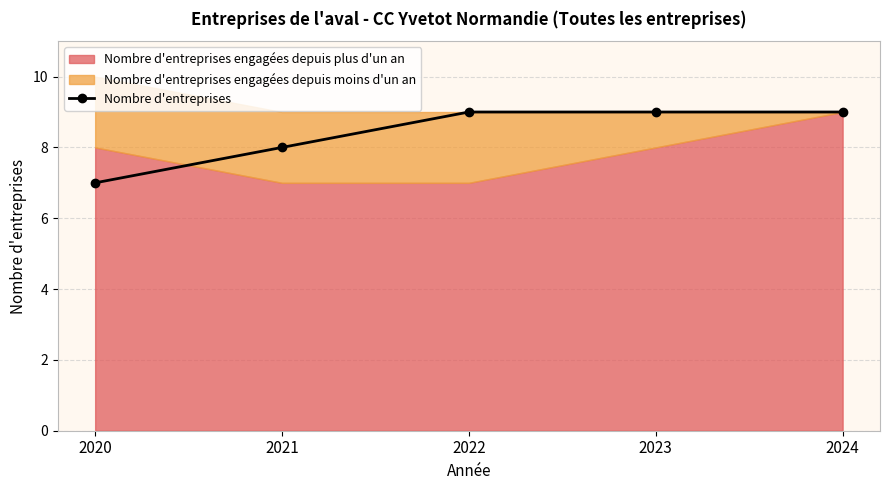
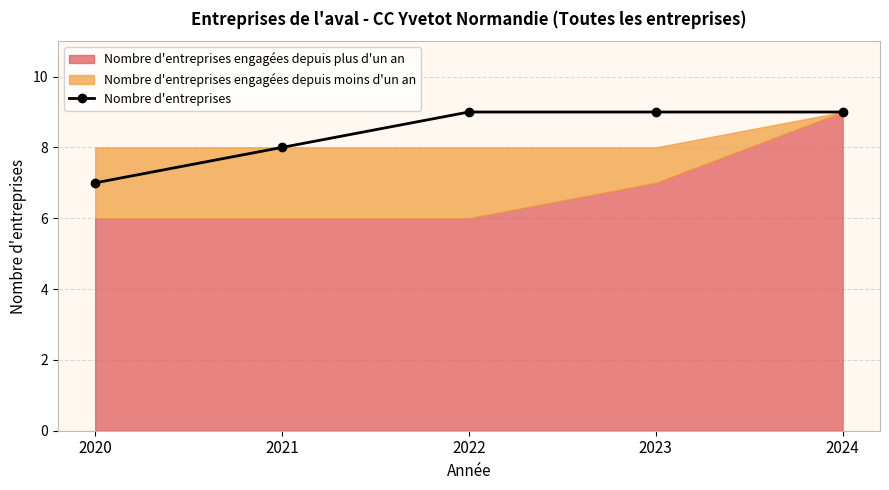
Nombre d'entreprises engagées depuis plus d'un an, 2020: 8 -> 6
Nombre d'entreprises engagées depuis plus d'un an, 2021: 7 -> 6
Nombre d'entreprises engagées depuis plus d'un an, 2022: 7 -> 6
Nombre d'entreprises engagées depuis plus d'un an, 2023: 8 -> 7
